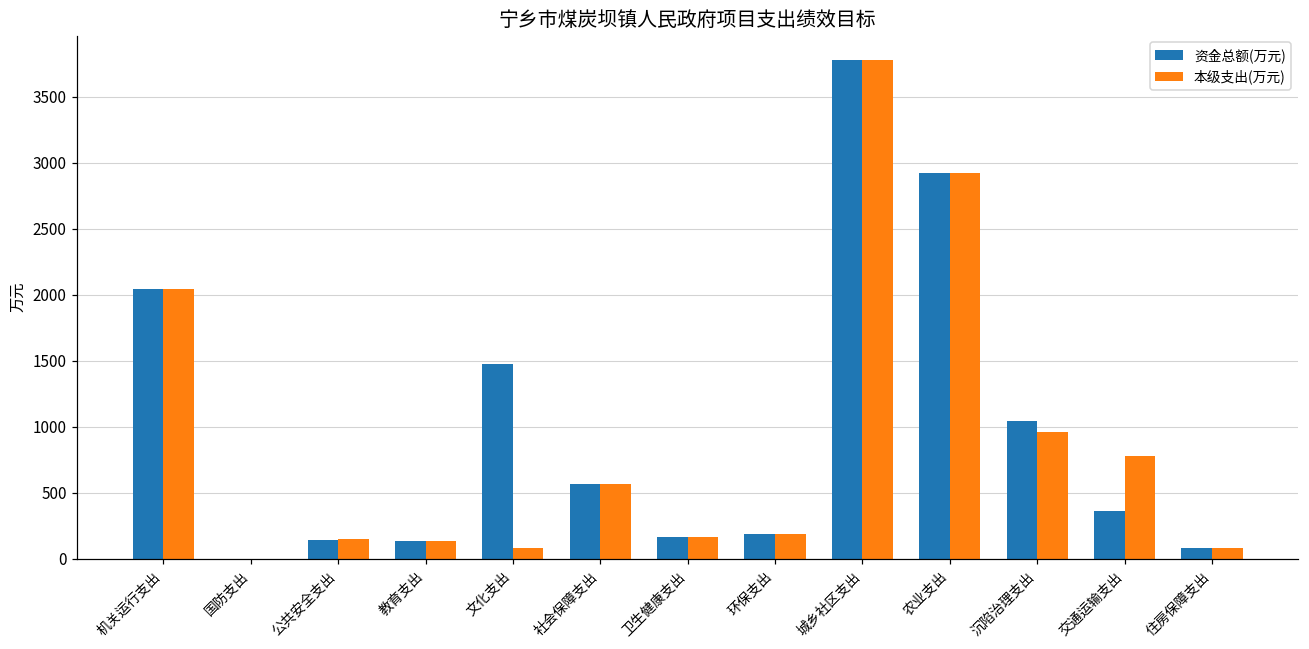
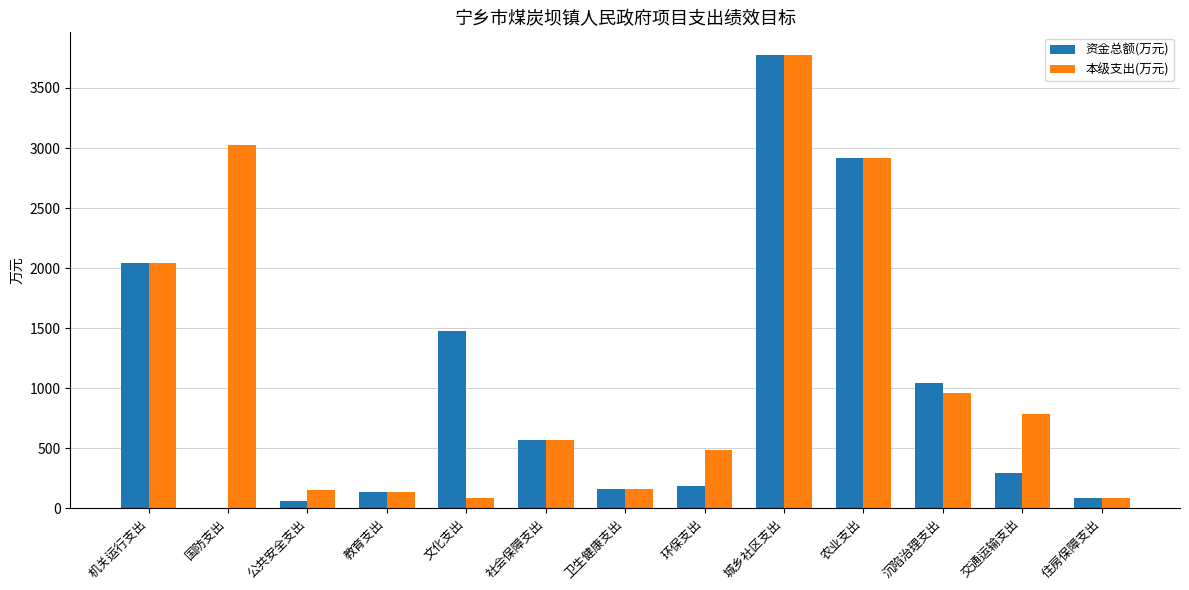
本级支出(万元), 国防支出: 0 -> 3020
资金总额(万元), 公共安全支出: 140 -> 60
本级支出(万元), 环保支出: 190 -> 490
资金总额(万元), 交通运输支出: 360 -> 290
